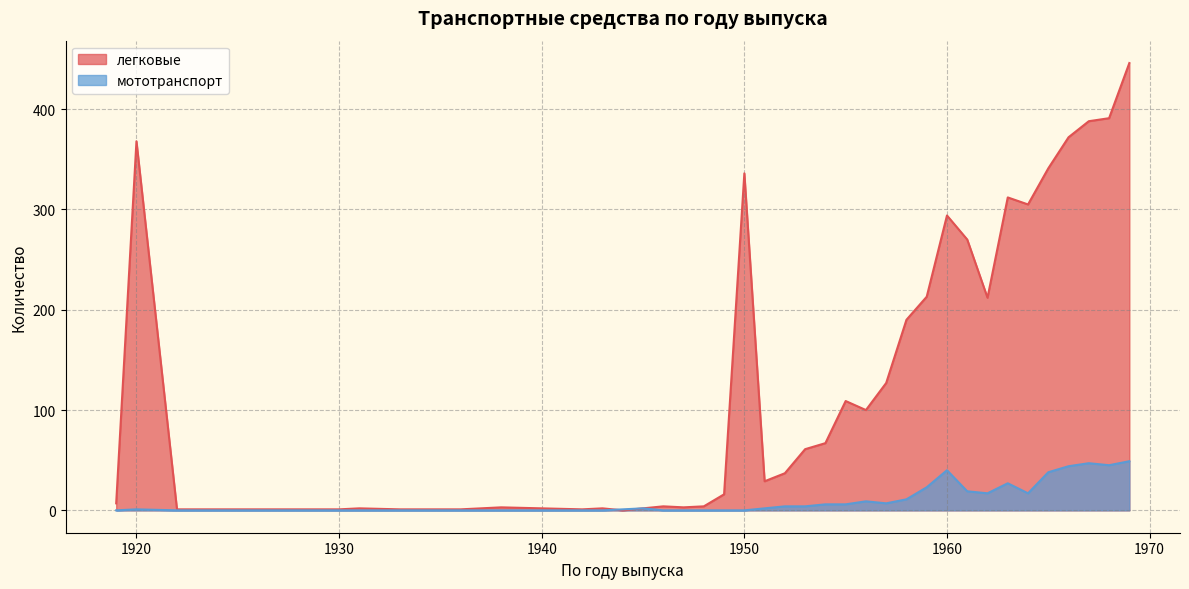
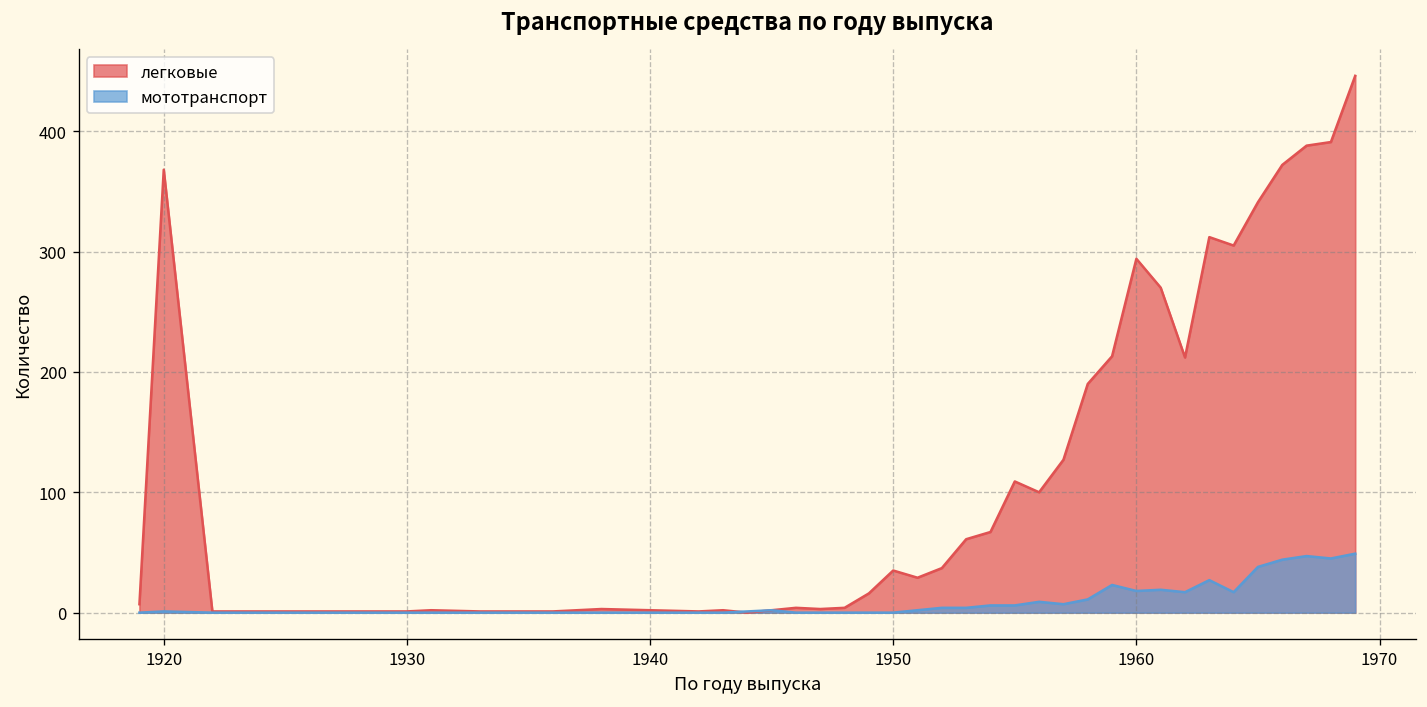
легковые, 1950: 336 -> 35
мототранспорт, 1960: 40 -> 18
